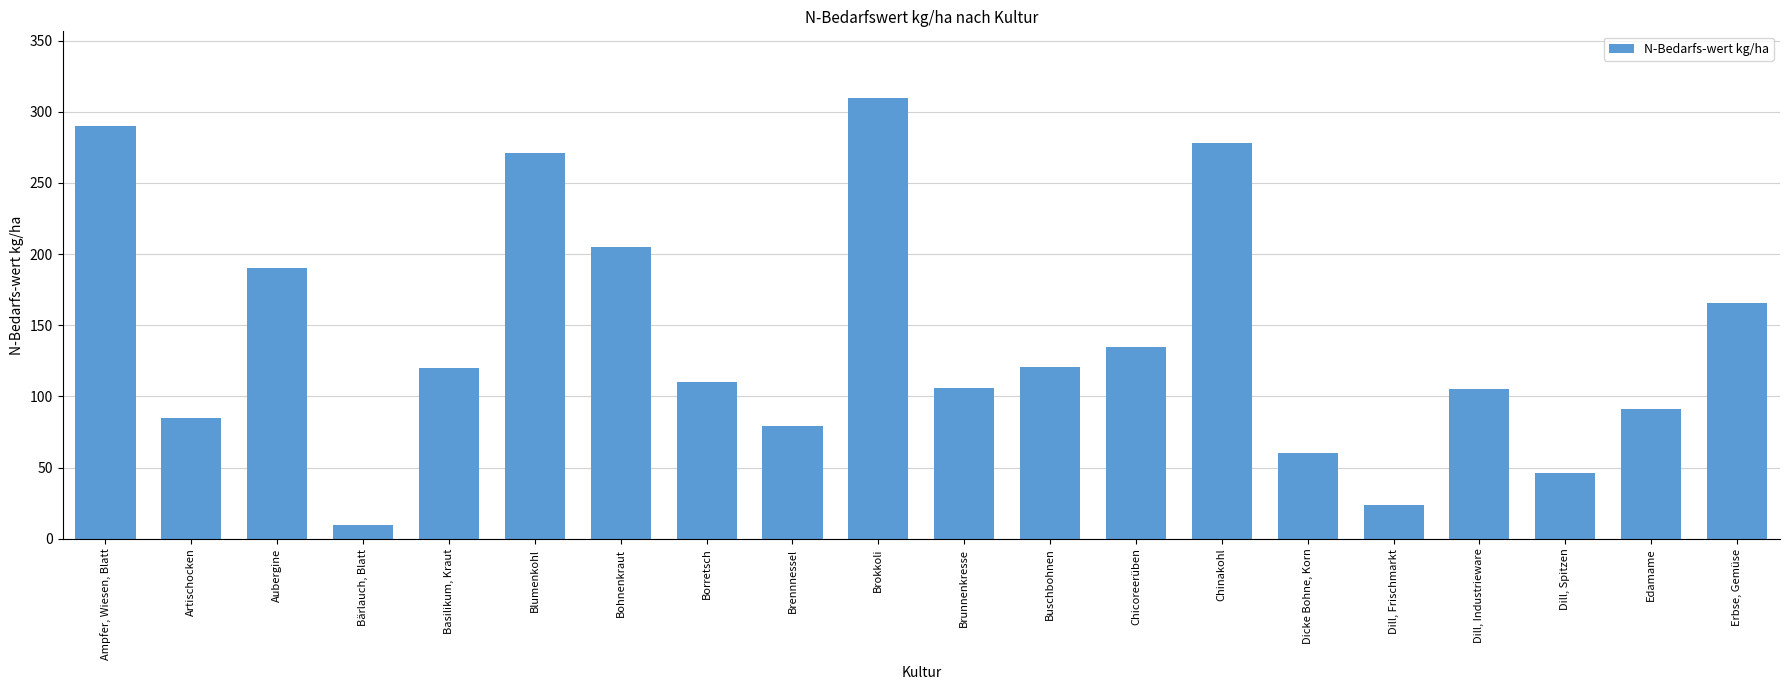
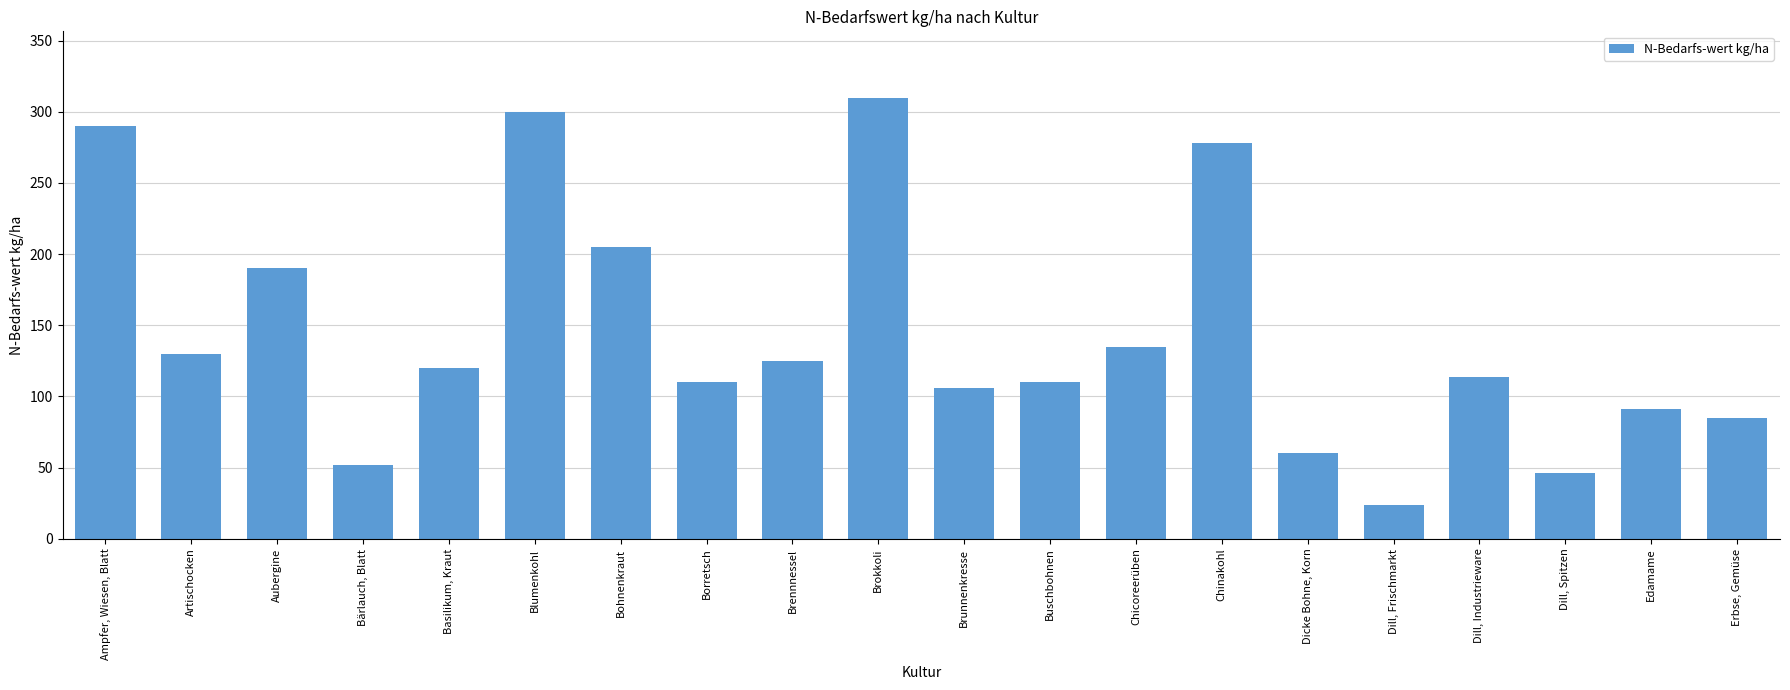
Artischocken: 85 -> 130
Bärlauch, Blatt: 10 -> 52
Blumenkohl: 271 -> 300
Brennnessel: 79 -> 125
Buschbohnen: 121 -> 110
Dill, Industrieware: 105 -> 114
Erbse, Gemüse: 166 -> 85
